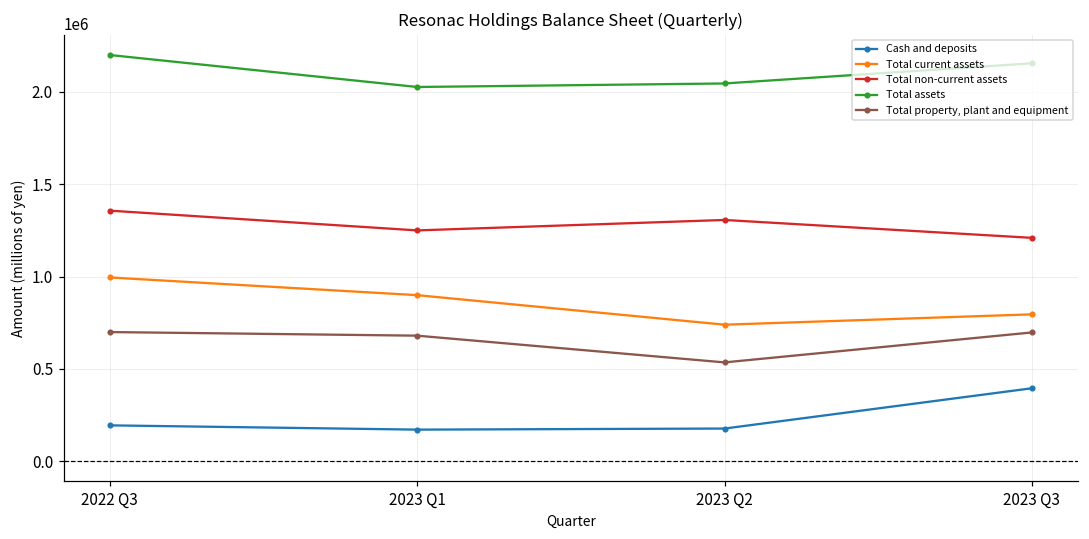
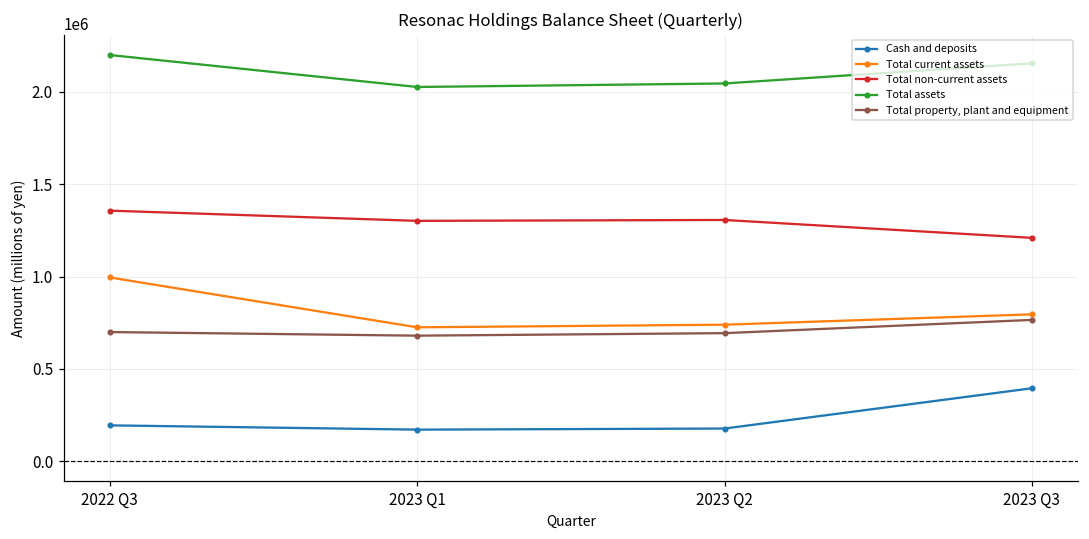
Total current assets, 2023 Q1: 900000 -> 720000
Total non-current assets, 2023 Q1: 1250000 -> 1300000
Total property, plant and equipment, 2023 Q2: 530000 -> 690000
Total property, plant and equipment, 2023 Q3: 700000 -> 770000
